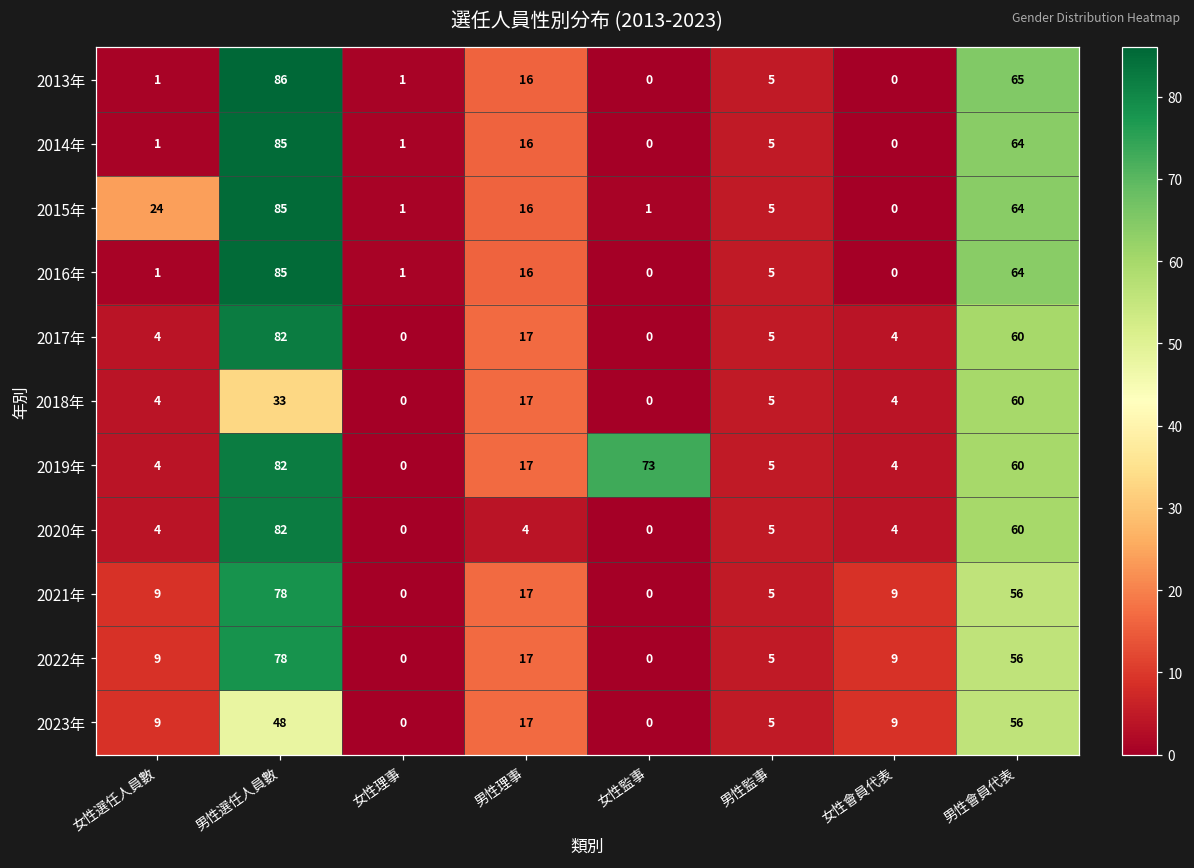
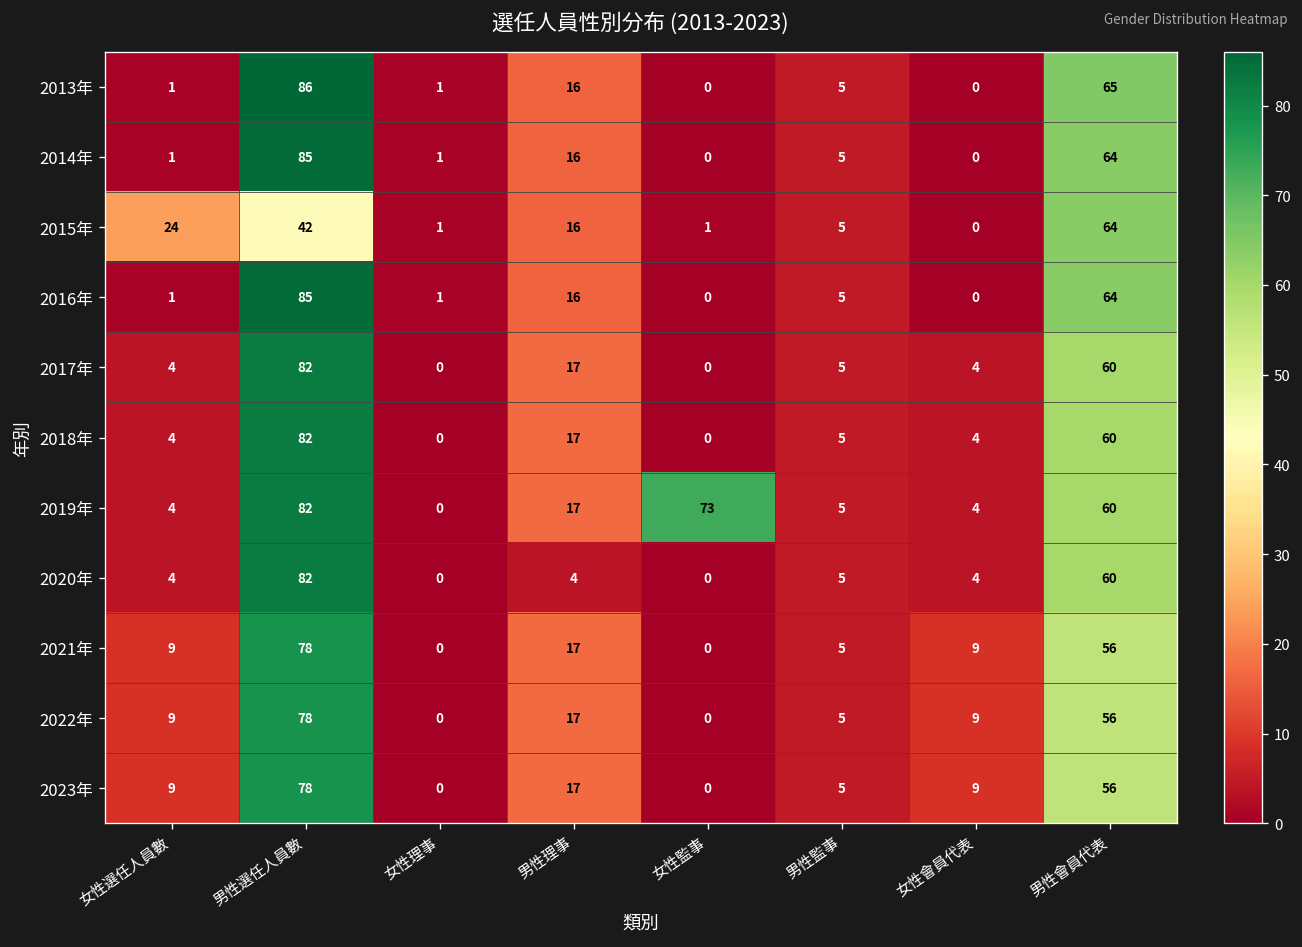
2015年, 男性選任人員數: 85 -> 42
2018年, 男性選任人員數: 33 -> 82
2023年, 男性選任人員數: 48 -> 78
